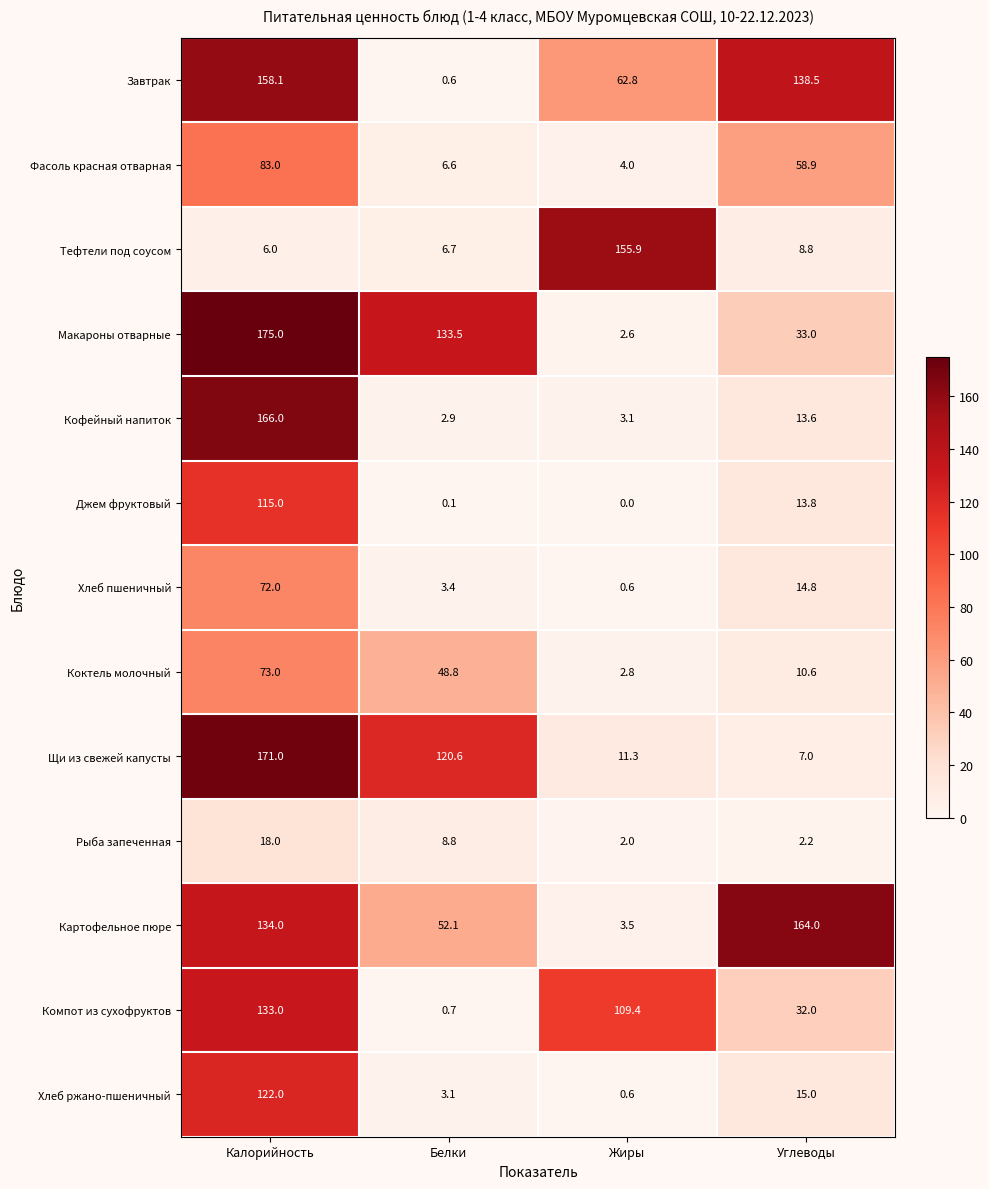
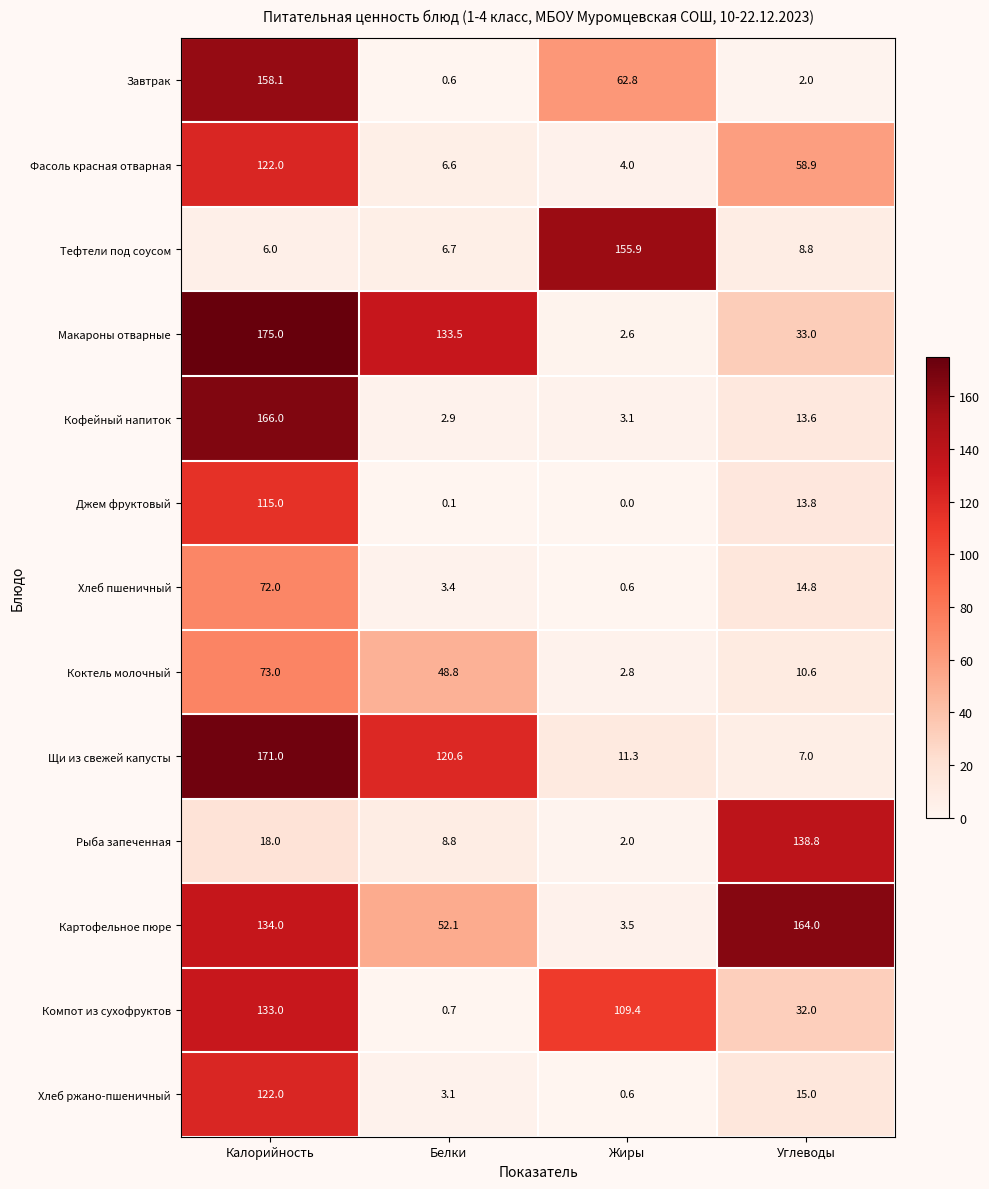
Завтрак, Углеводы: 138.5 -> 2.0
Фасоль красная отварная, Калорийность: 83.0 -> 122.0
Рыба запеченная, Углеводы: 2.2 -> 138.8
